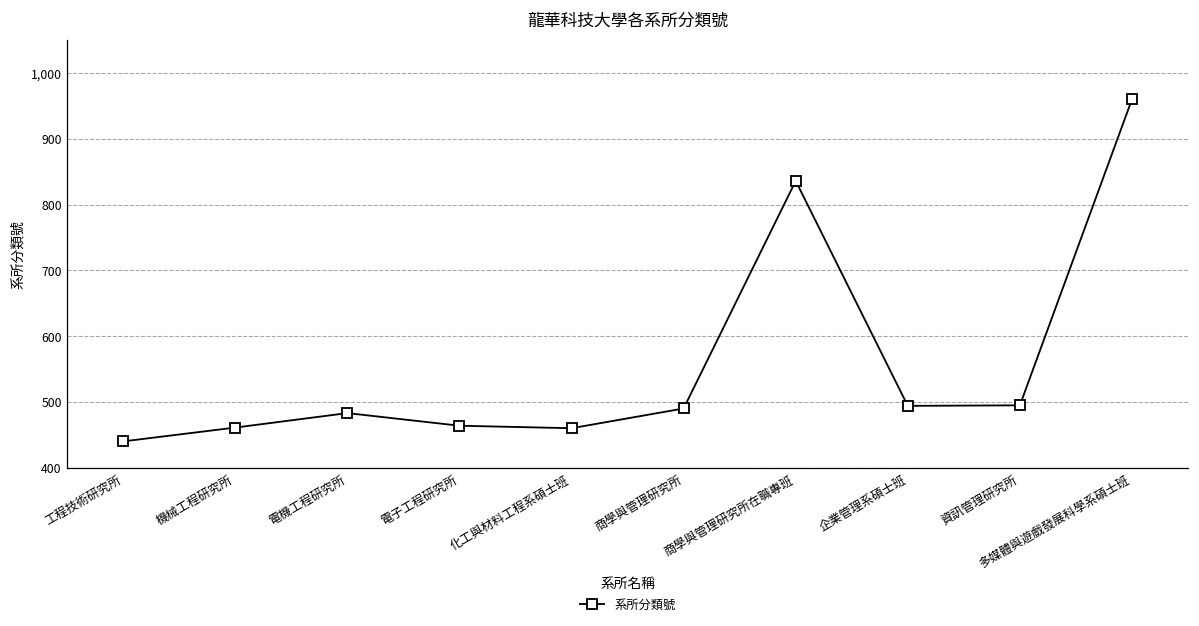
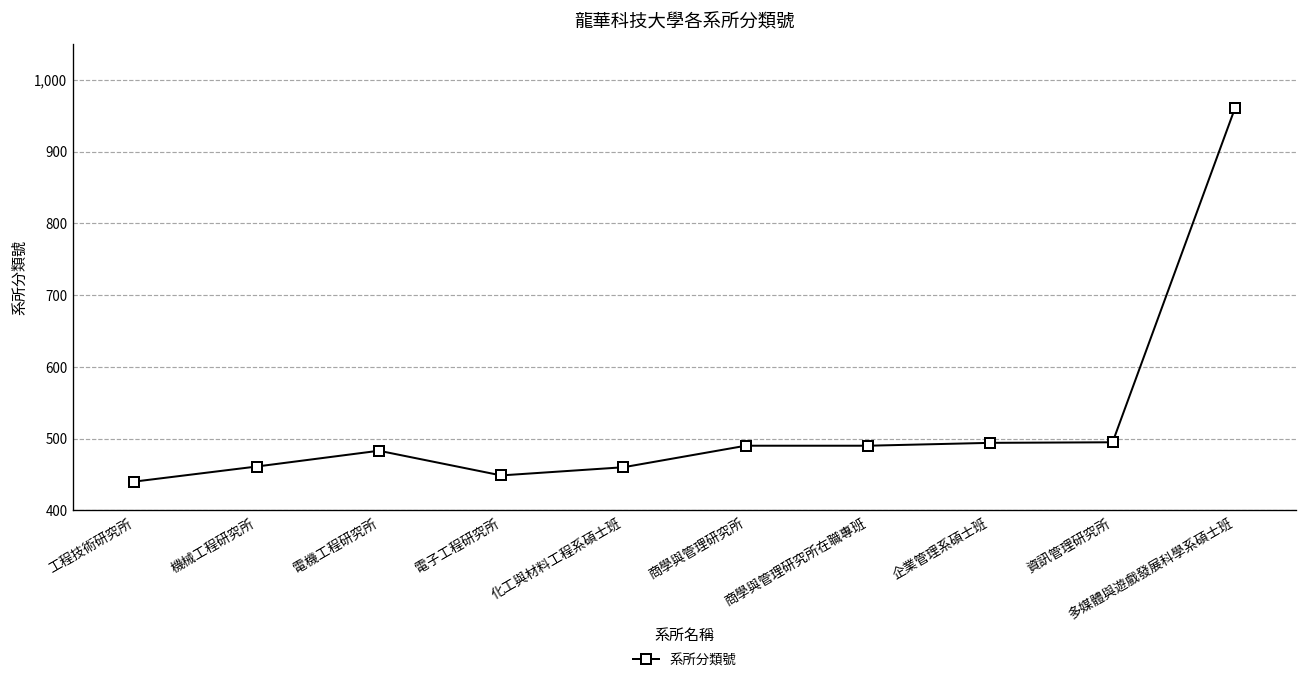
電子工程研究所: 460 -> 450
商學與管理研究所在職專班: 840 -> 490
